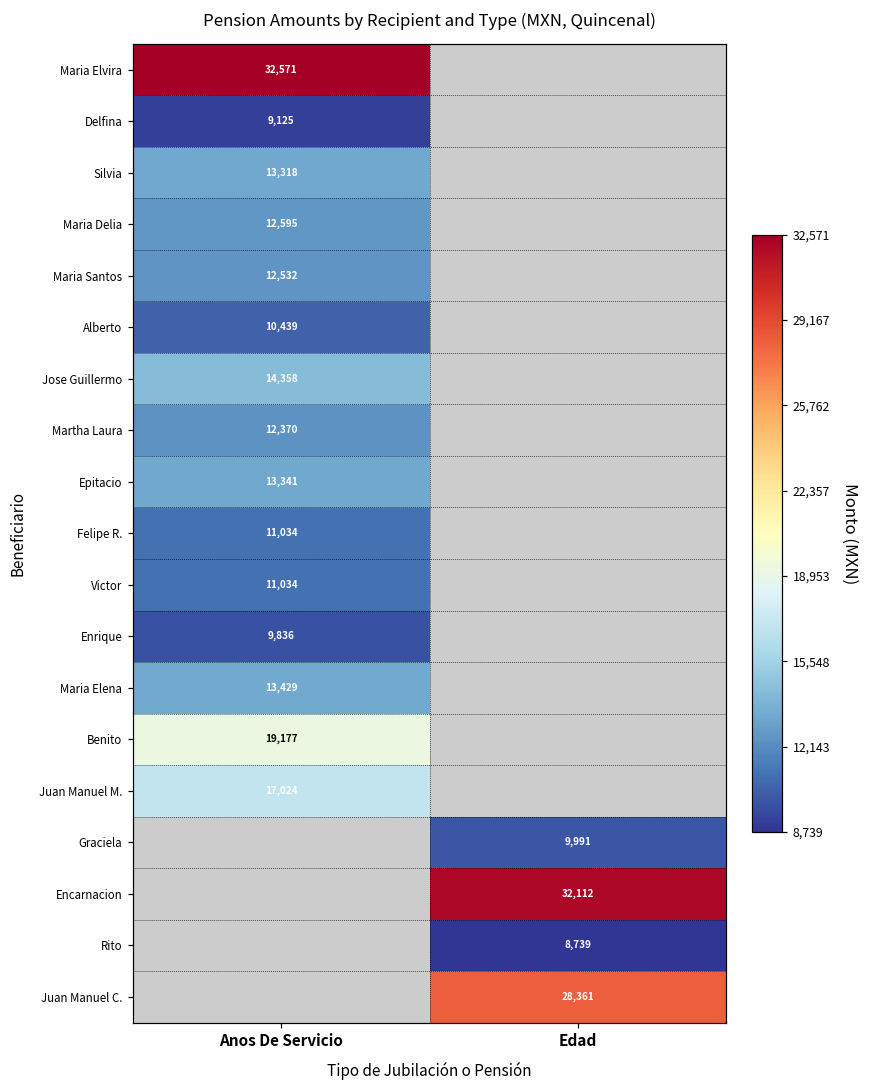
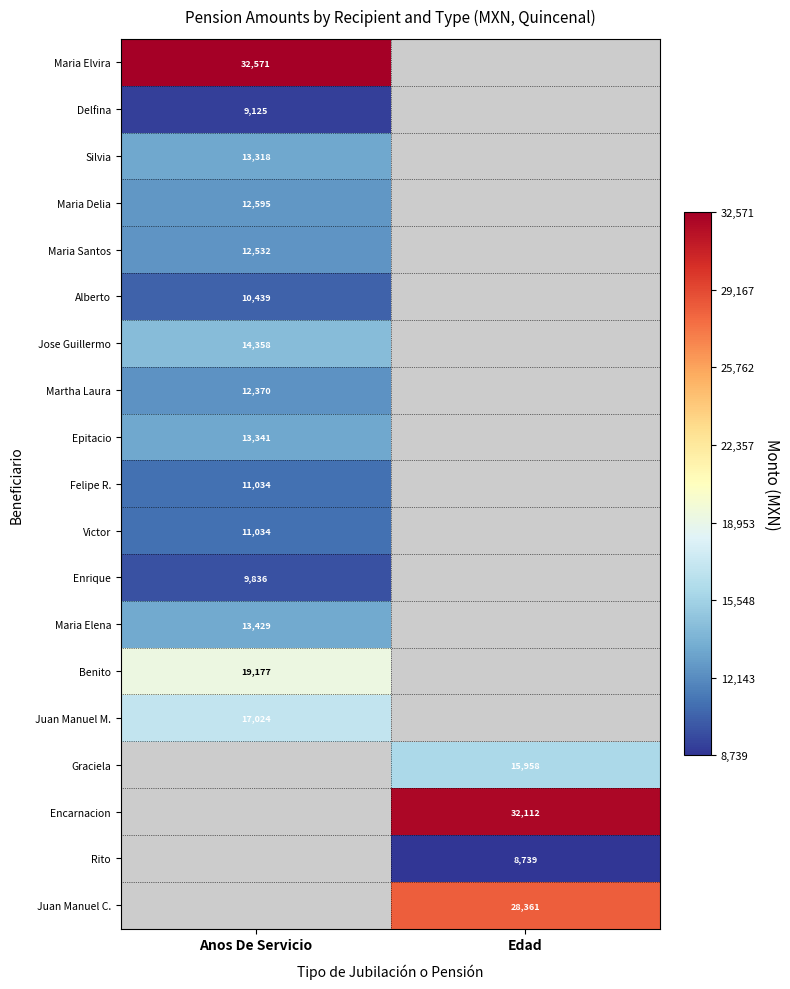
Graciela, Edad: 9,991 -> 15,958
